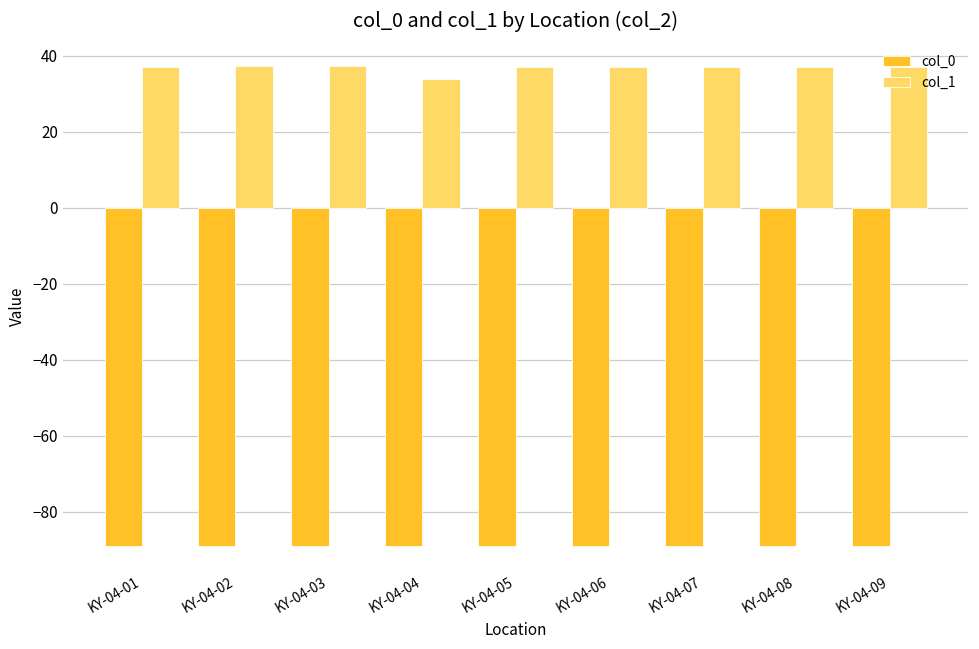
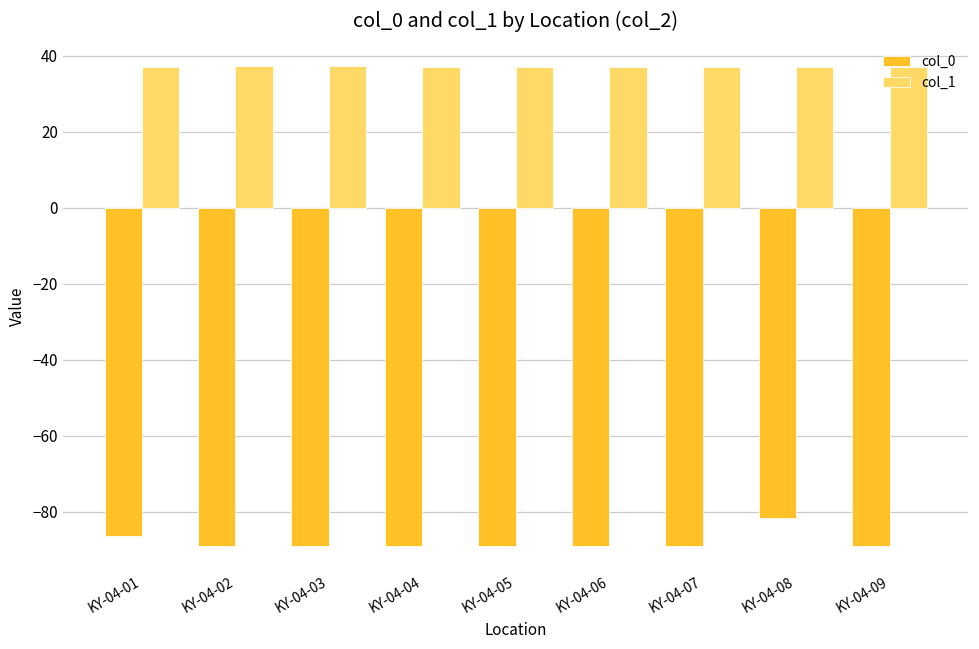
col_0, KY-04-01: -89 -> -86
col_1, KY-04-04: 34 -> 37
col_0, KY-04-08: -89 -> -82
